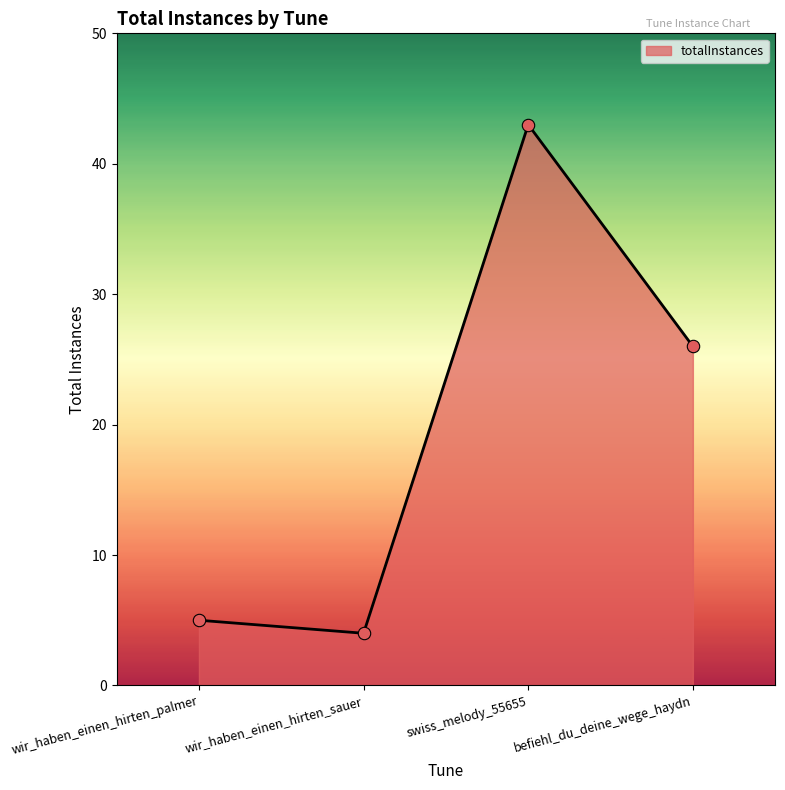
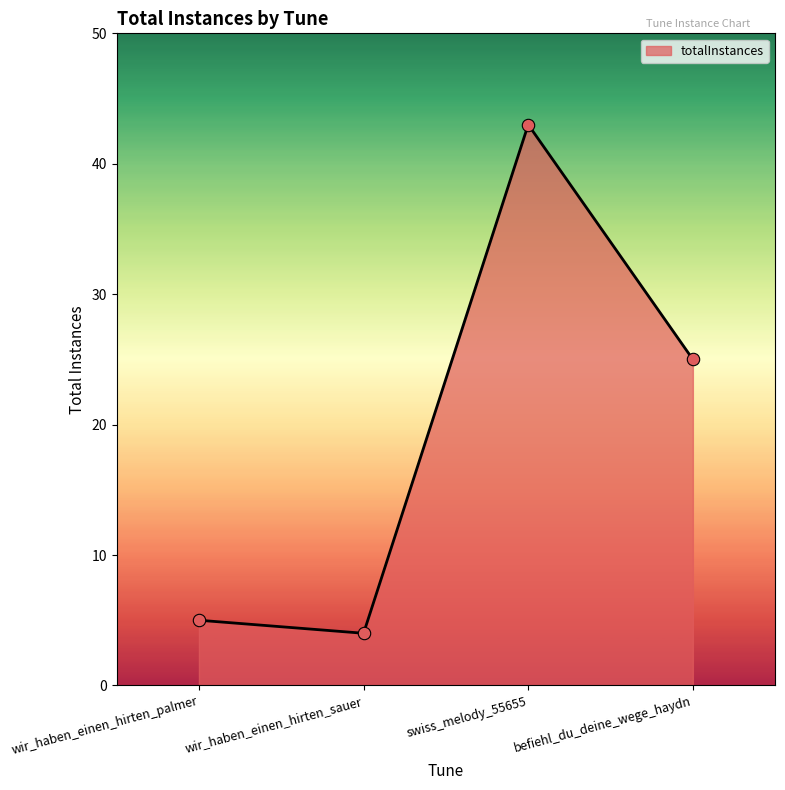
befiehl_du_deine_wege_haydn: 26 -> 25
